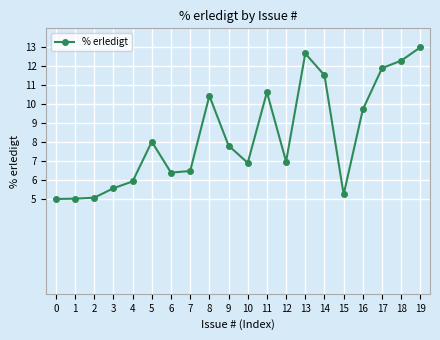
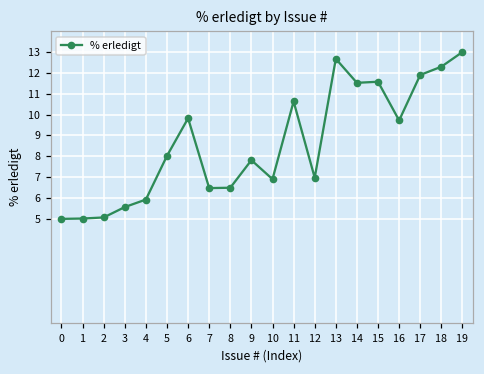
6: 6.4 -> 9.8
8: 10.4 -> 6.5
15: 5.2 -> 11.6
